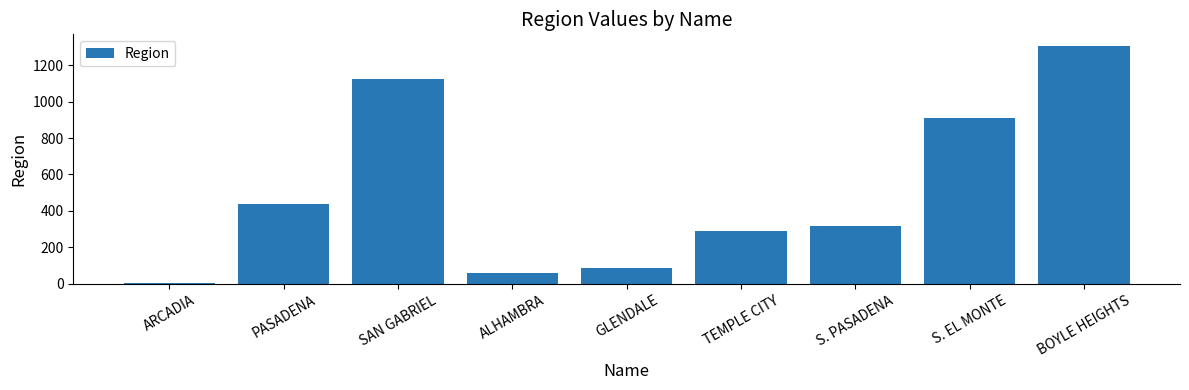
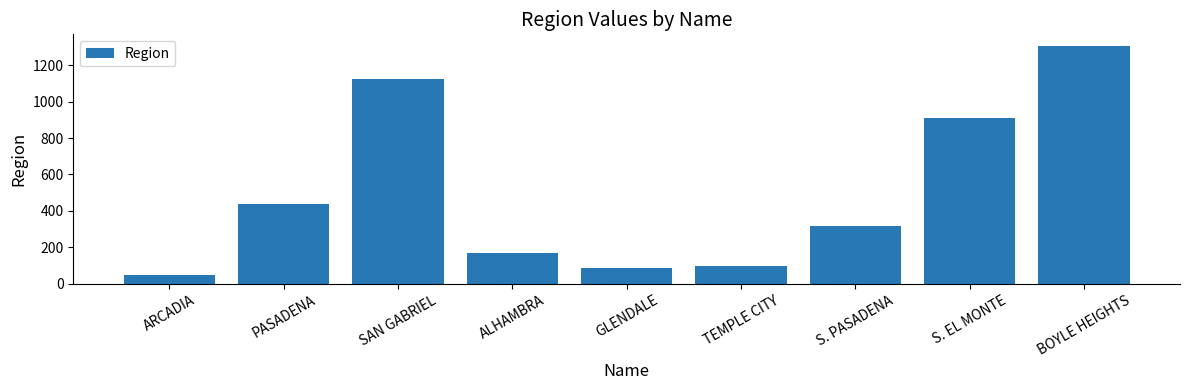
ARCADIA: 0 -> 50
ALHAMBRA: 60 -> 170
TEMPLE CITY: 290 -> 100
